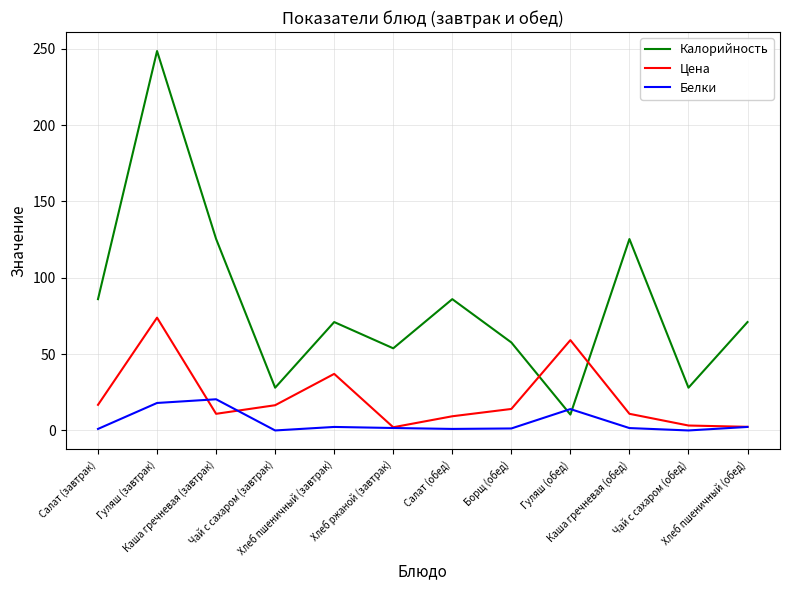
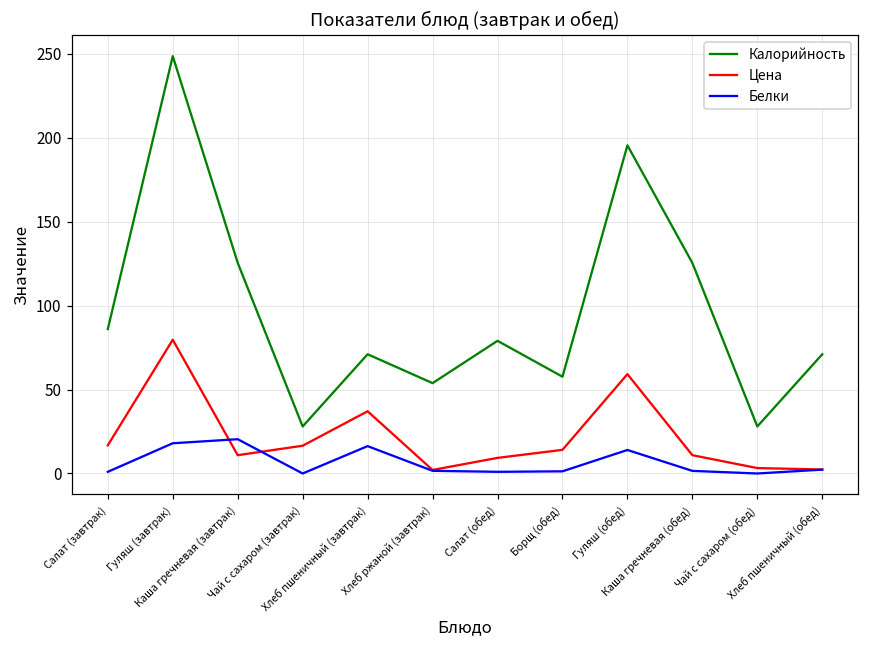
Цена, Гуляш (завтрак): 74 -> 80
Белки, Хлеб пшеничный (завтрак): 2 -> 16
Калорийность, Салат (обед): 86 -> 79
Калорийность, Гуляш (обед): 10 -> 195
